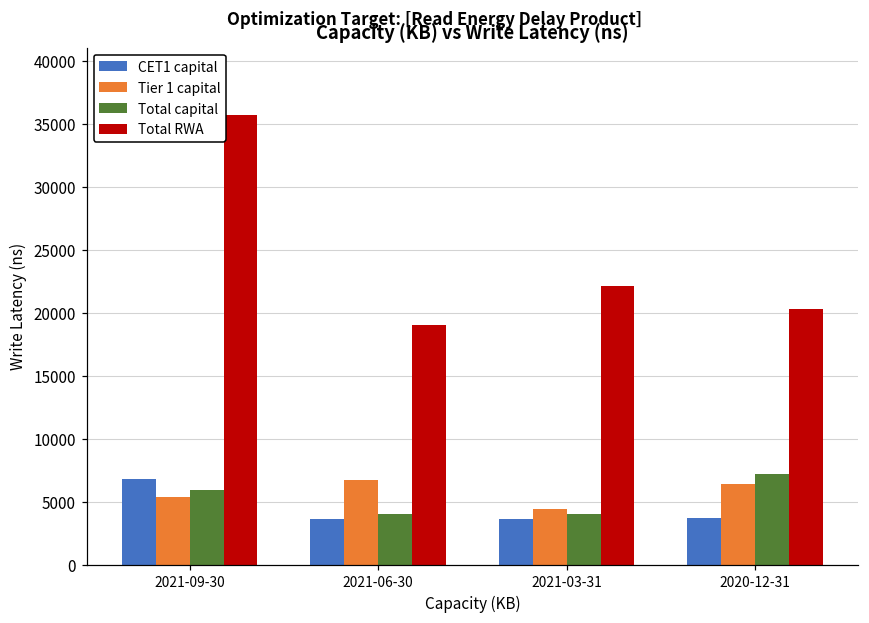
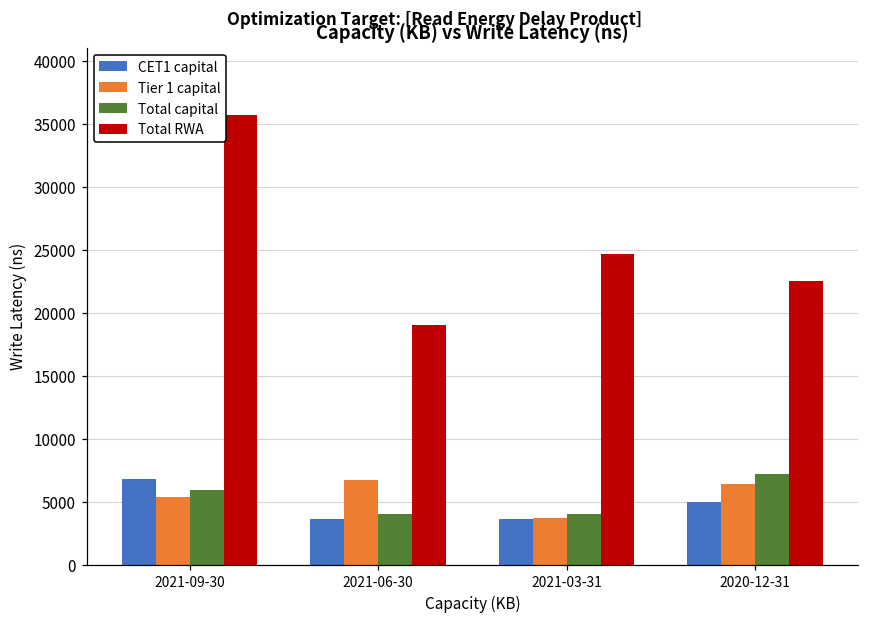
Tier 1 capital, 2021-03-31: 4400 -> 3700
Total RWA, 2021-03-31: 22100 -> 24600
CET1 capital, 2020-12-31: 3700 -> 5000
Total RWA, 2020-12-31: 20300 -> 22500
